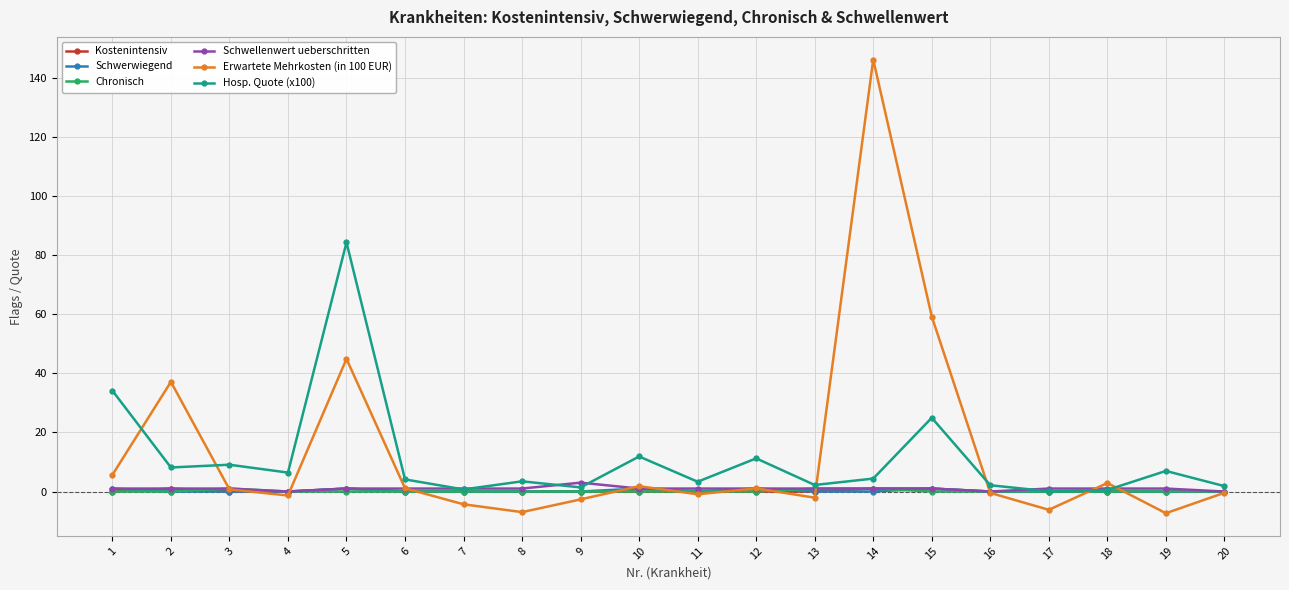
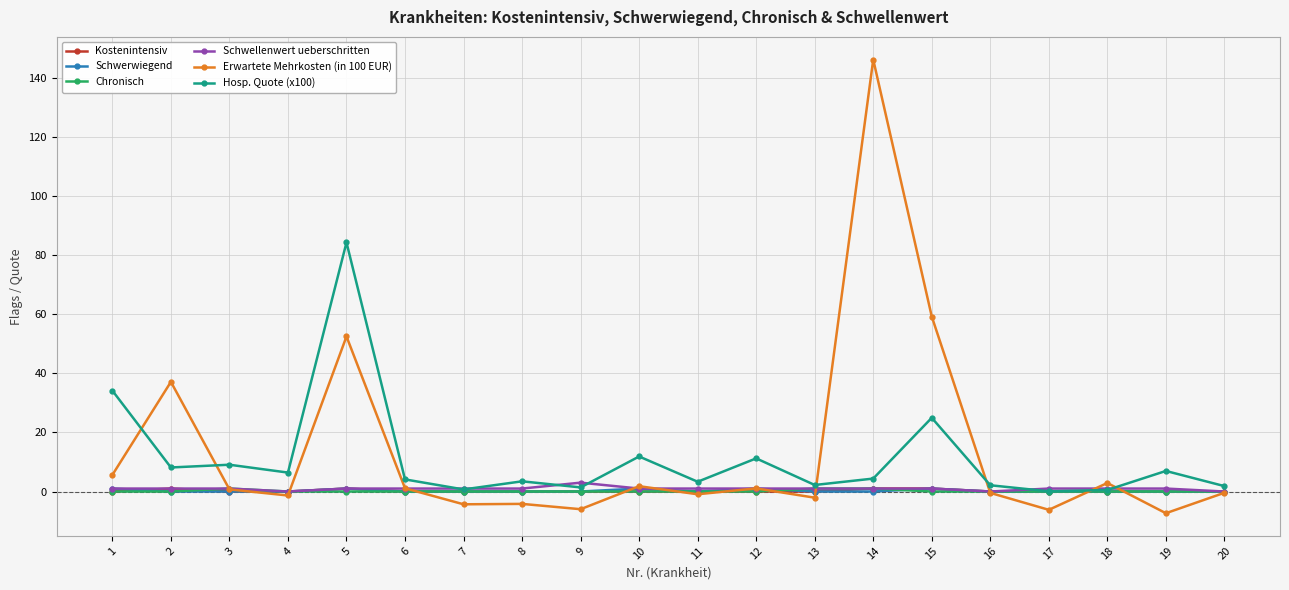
Erwartete Mehrkosten (in 100 EUR), 5: 45 -> 53
Erwartete Mehrkosten (in 100 EUR), 8: -7 -> -4
Erwartete Mehrkosten (in 100 EUR), 9: -3 -> -6
